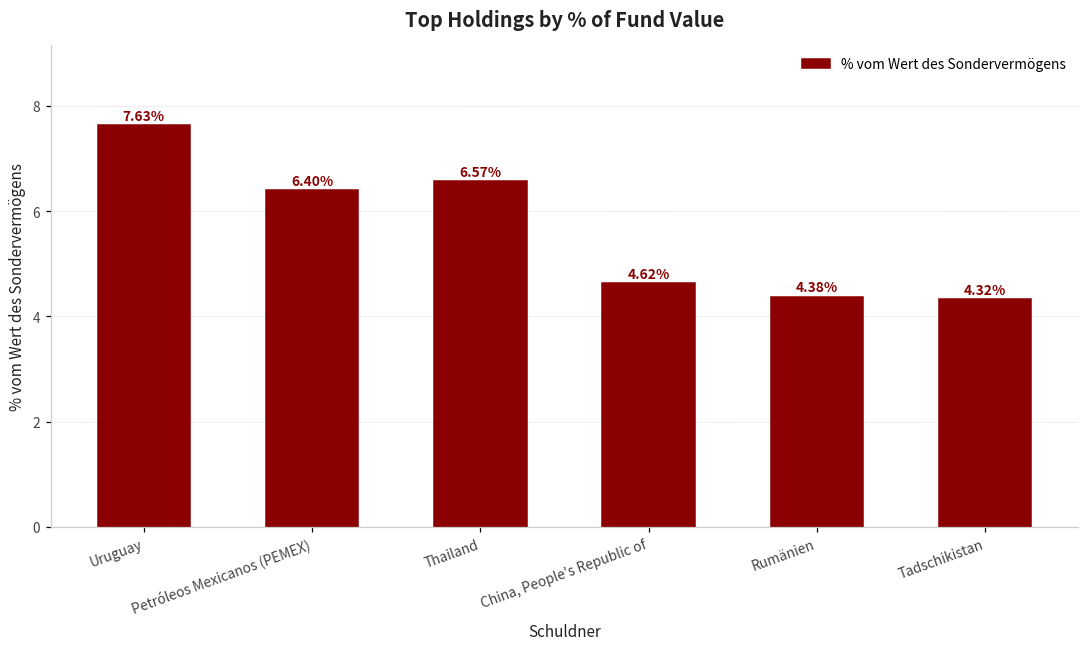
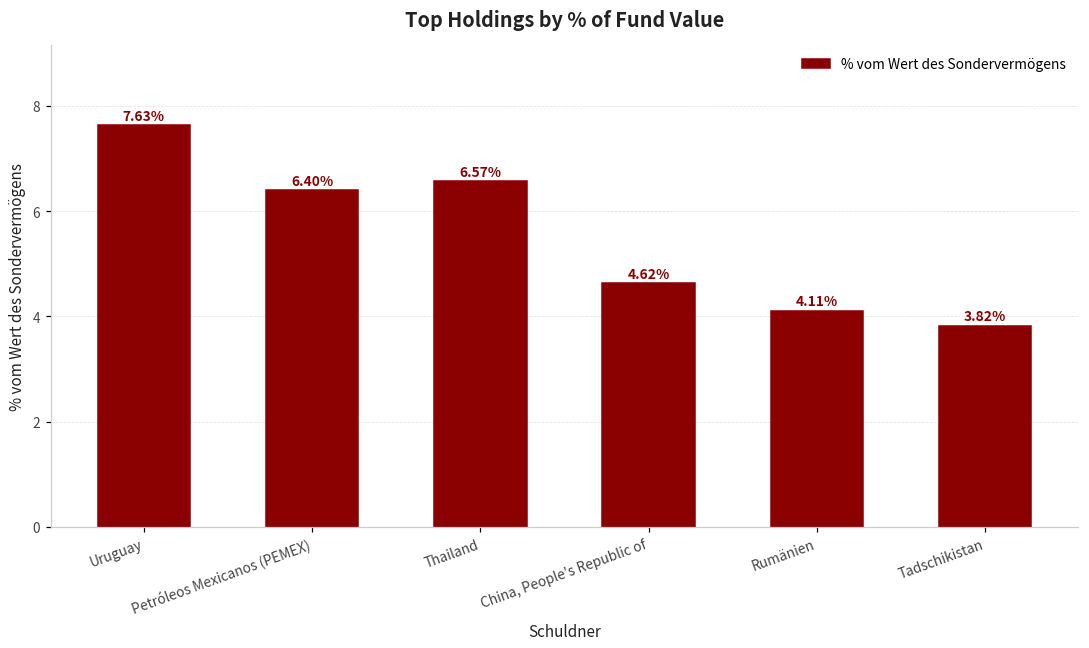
Rumänien: 4.38% -> 4.11%
Tadschikistan: 4.32% -> 3.82%
